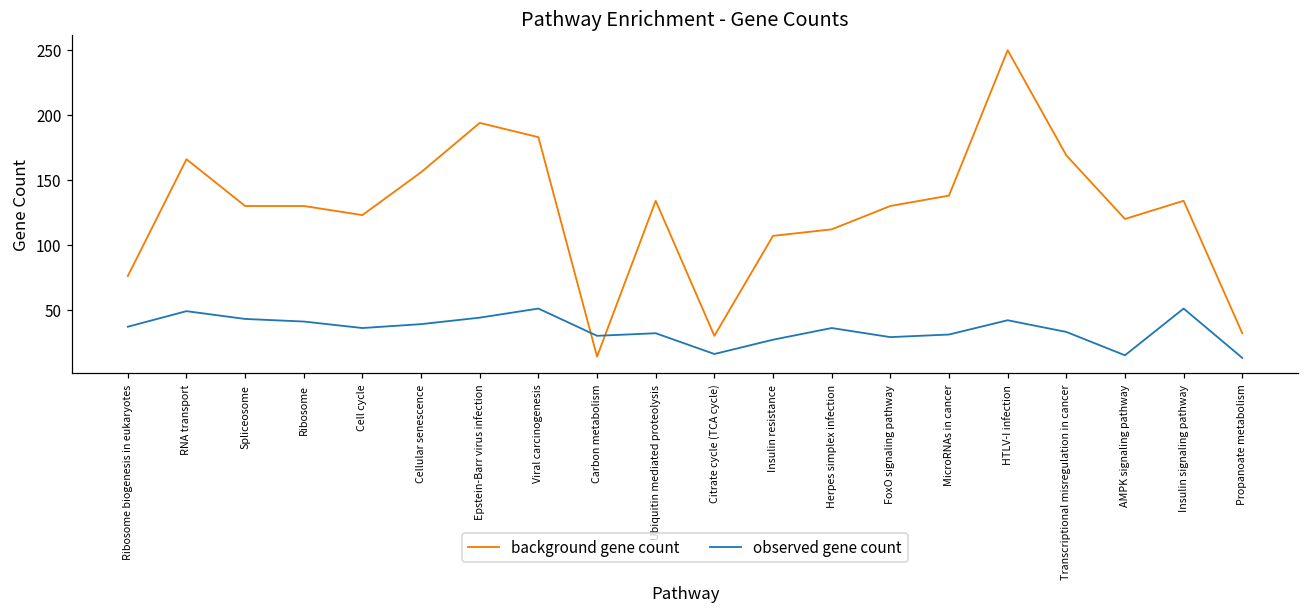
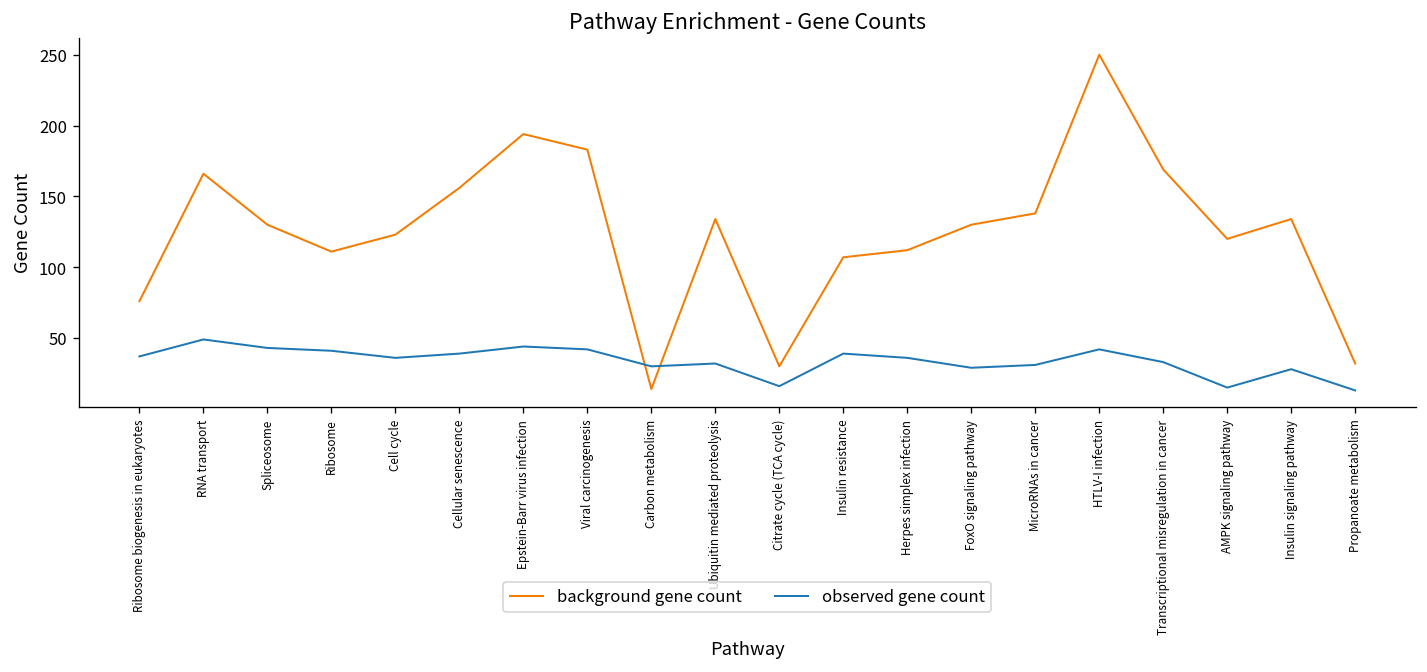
background gene count, Ribosome: 130 -> 111
observed gene count, Viral carcinogenesis: 51 -> 42
observed gene count, Insulin resistance: 27 -> 39
observed gene count, Insulin signaling pathway: 51 -> 28
